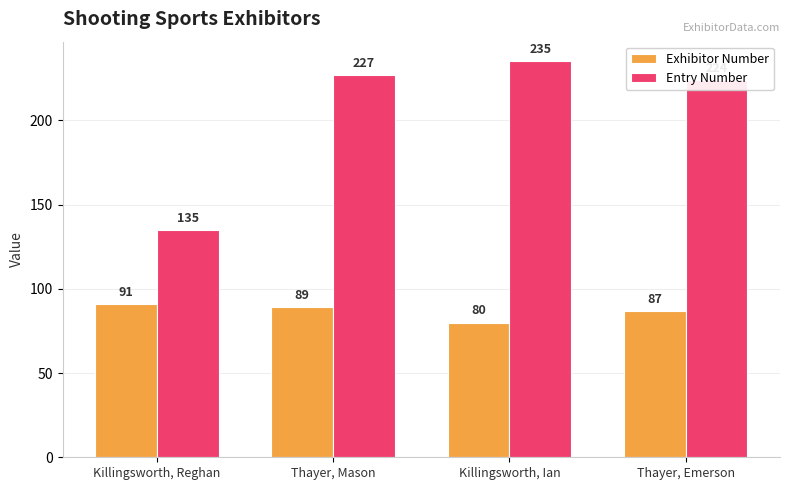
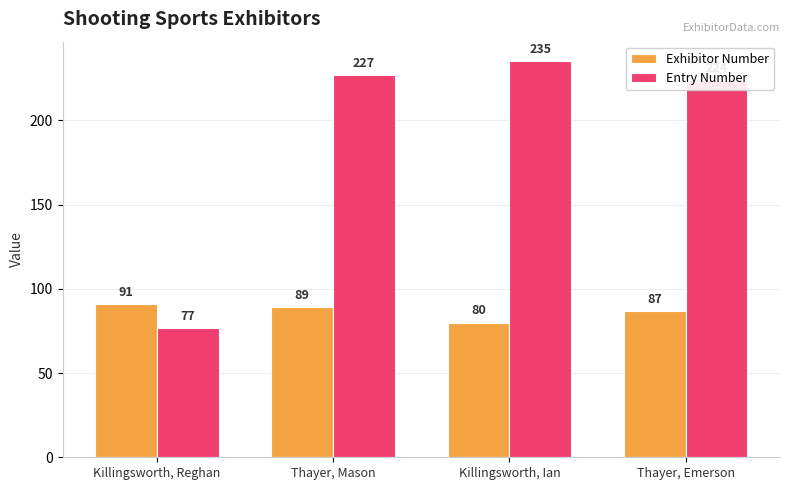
Entry Number, Killingsworth, Reghan: 135 -> 77
